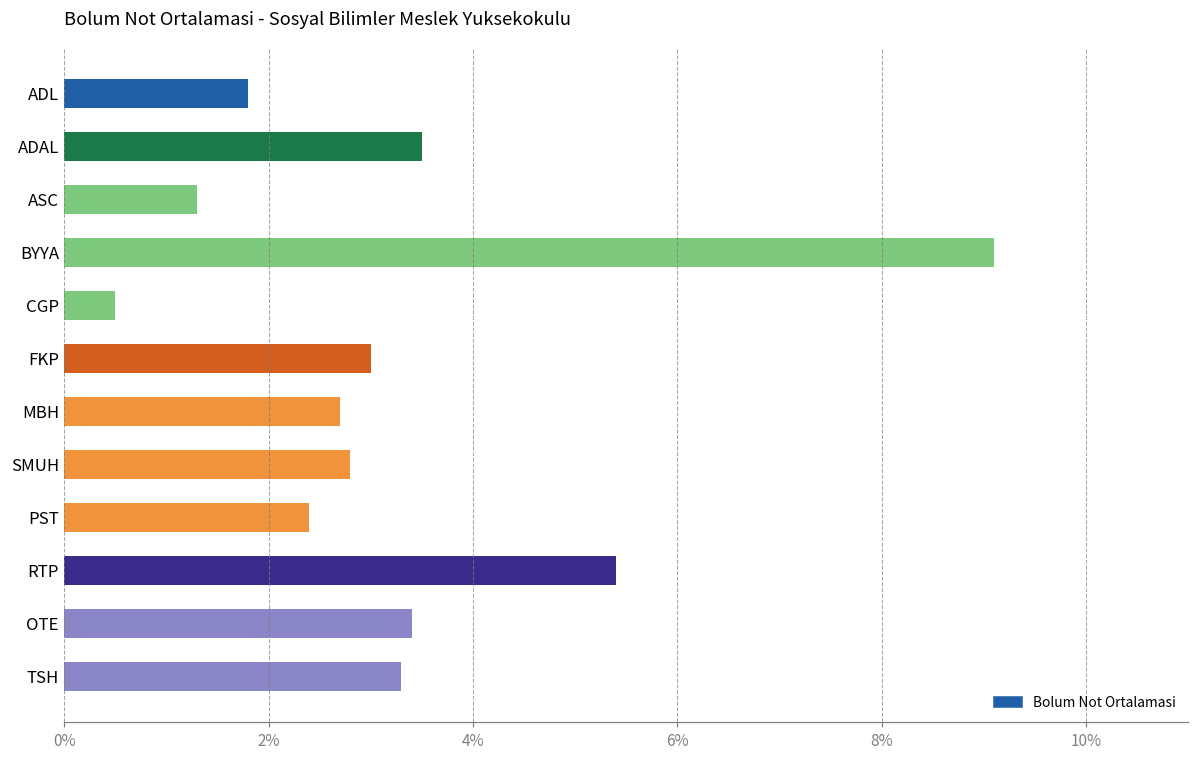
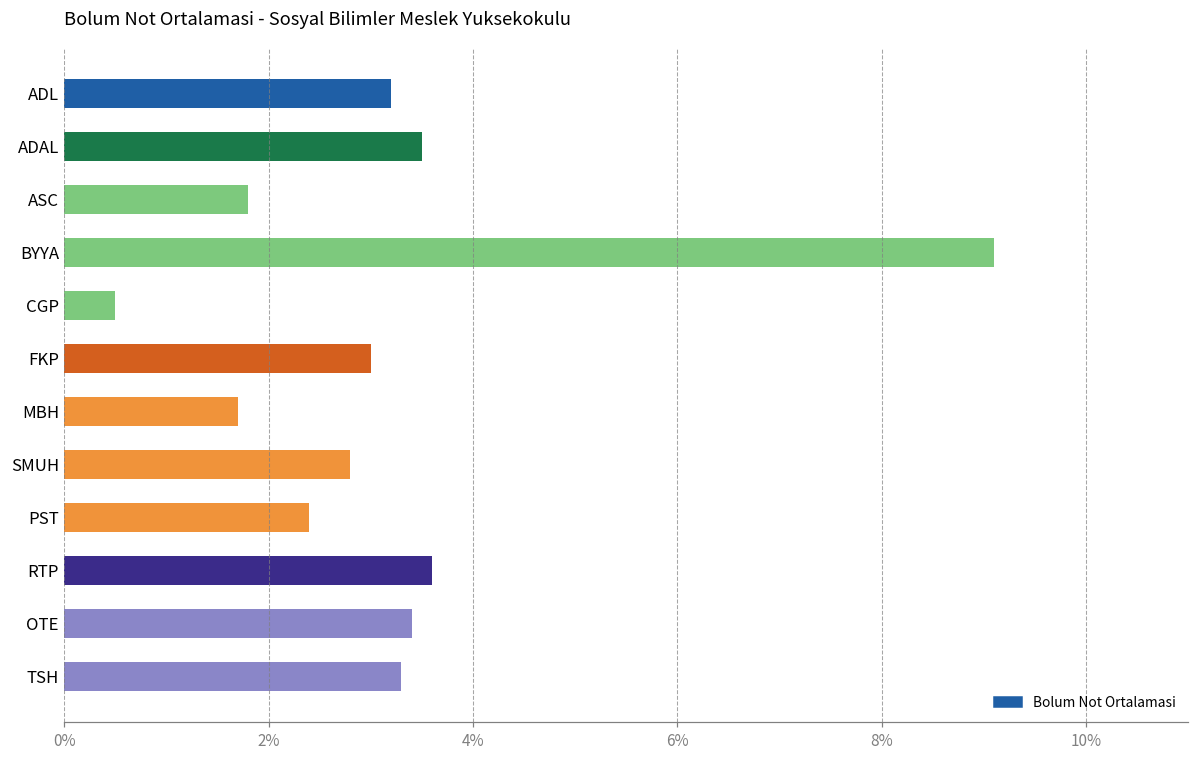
ADL: 1.8% -> 3.2%
ASC: 1.3% -> 1.8%
MBH: 2.7% -> 1.7%
RTP: 5.4% -> 3.6%
